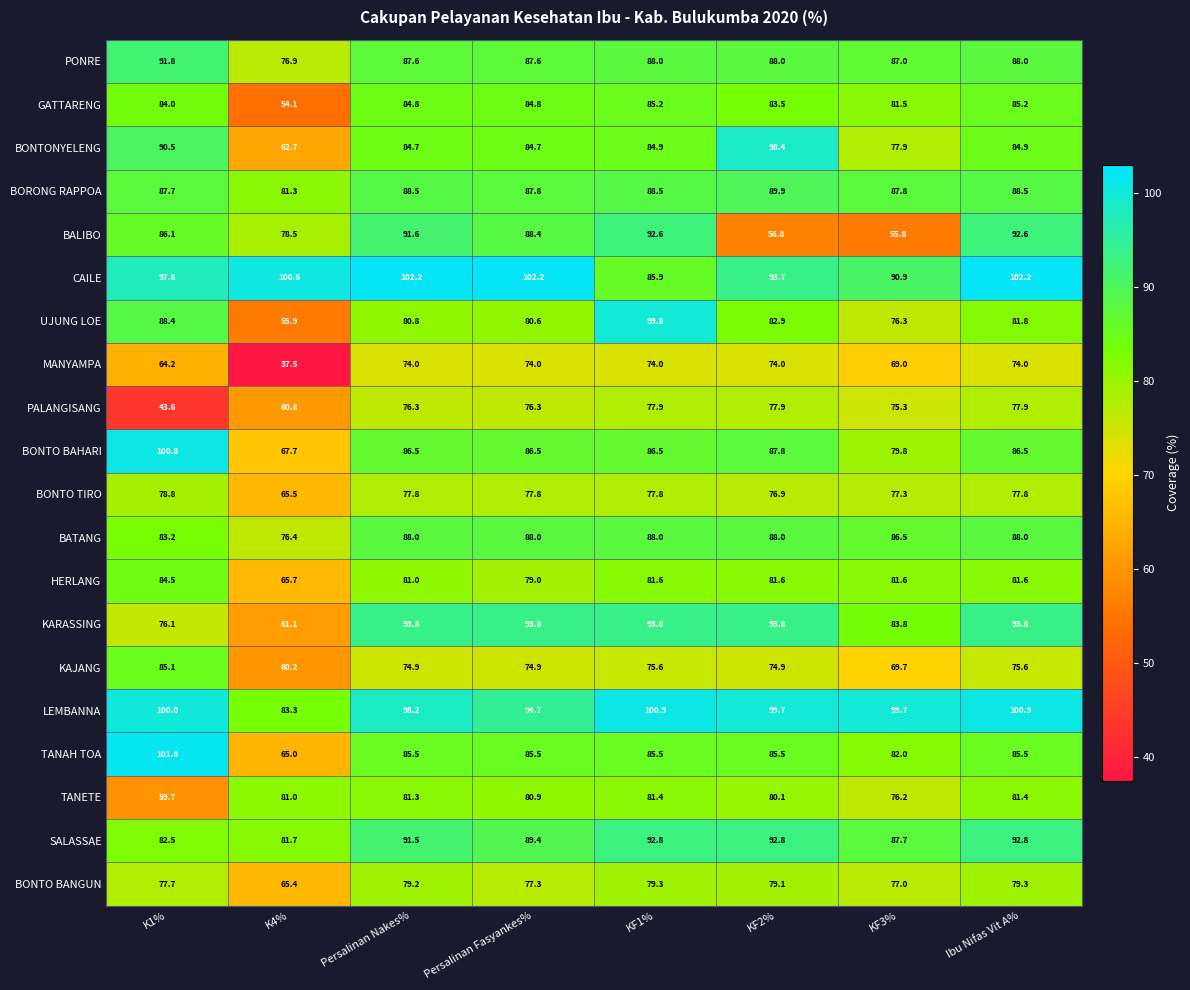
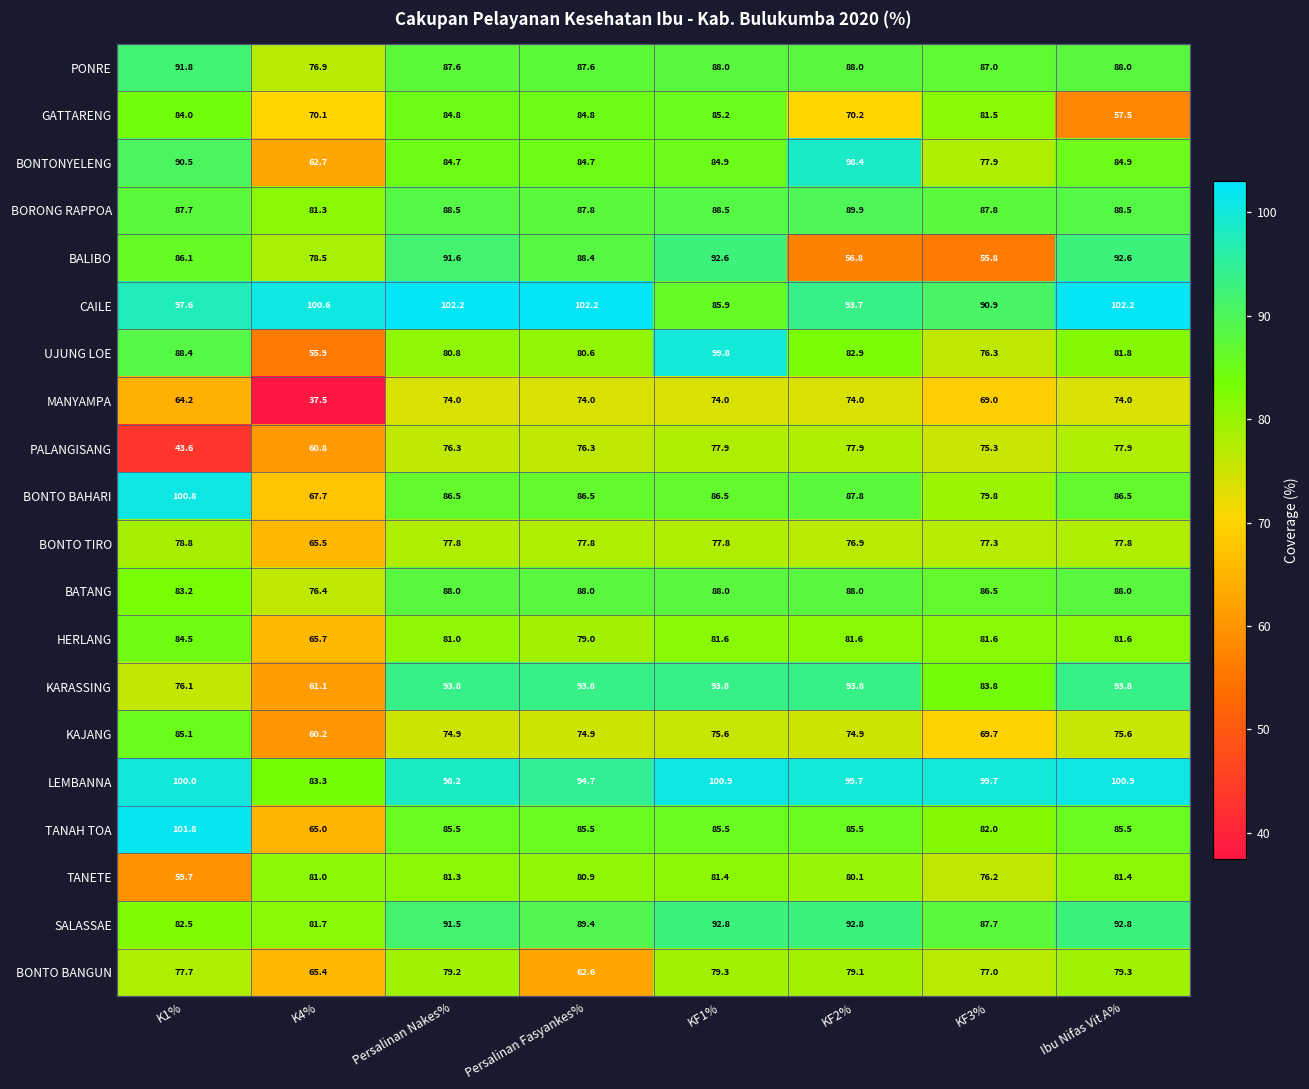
GATTARENG, K4%: 54.1 -> 70.1
GATTARENG, KF2%: 83.5 -> 70.2
GATTARENG, Ibu Nifas Vit A%: 85.2 -> 57.5
BONTO BANGUN, Persalinan Fasyankes%: 77.3 -> 62.6
